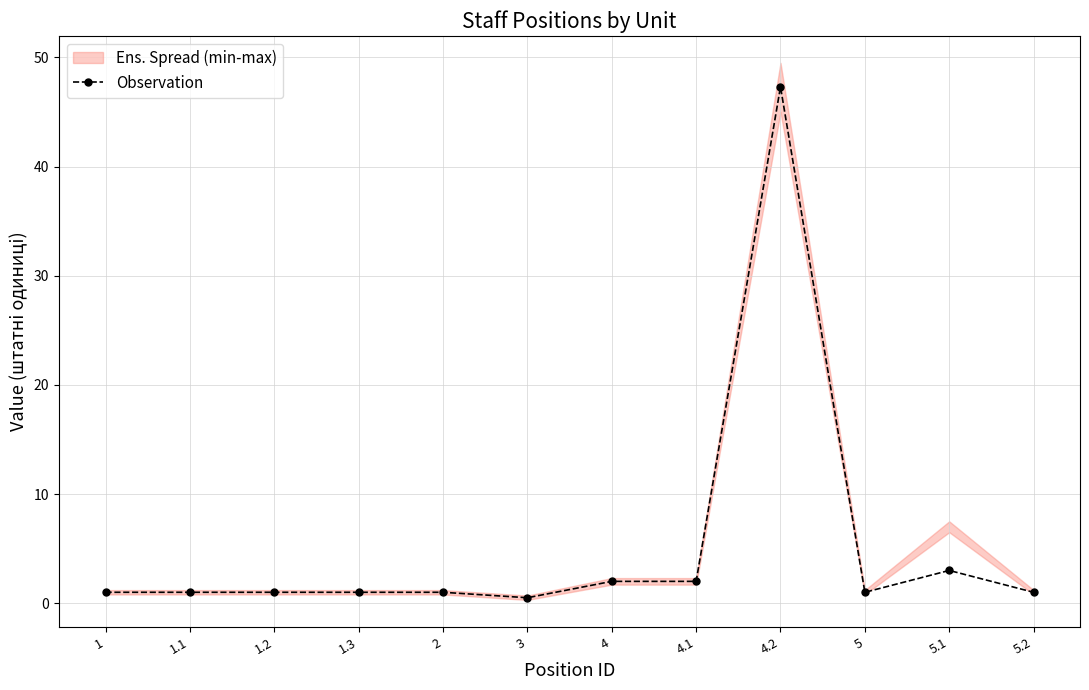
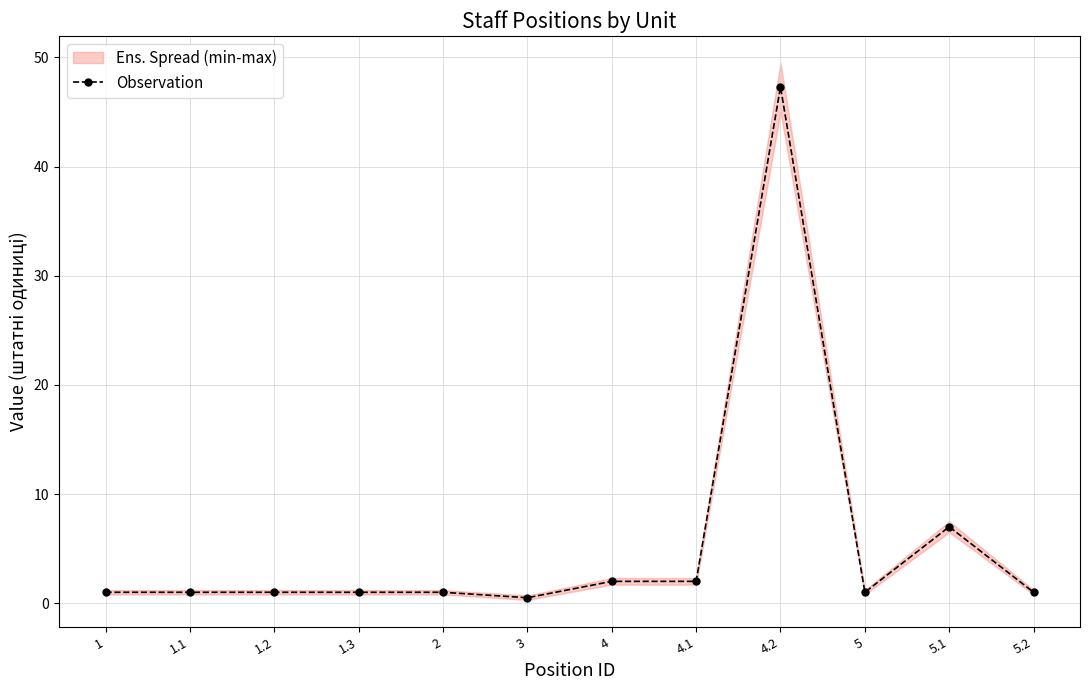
Observation, 5.1: 3 -> 7
